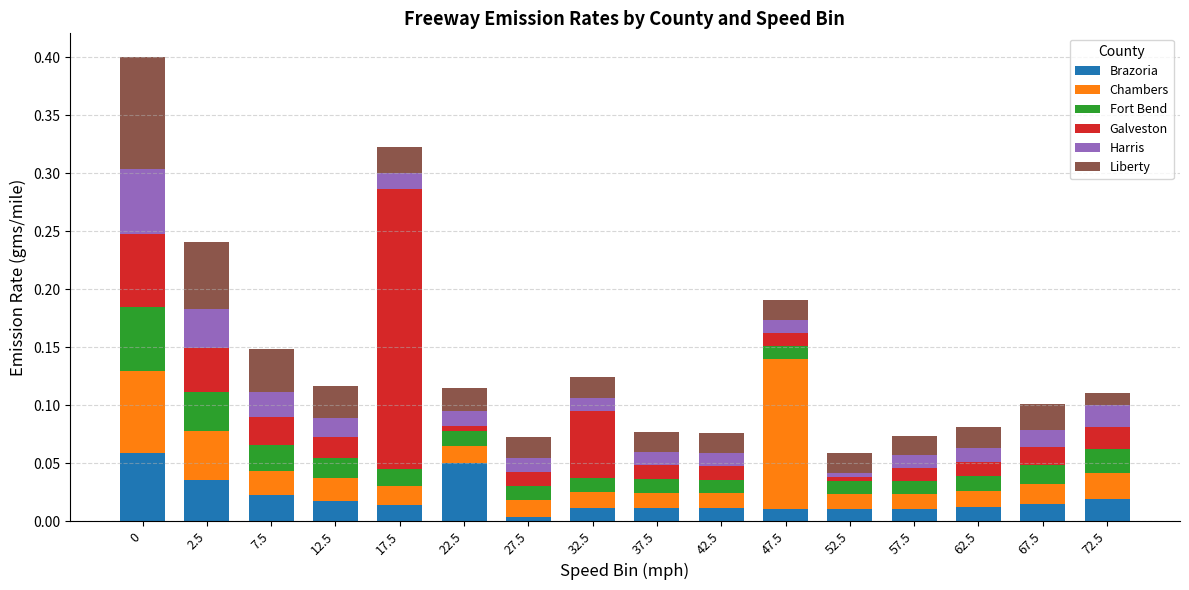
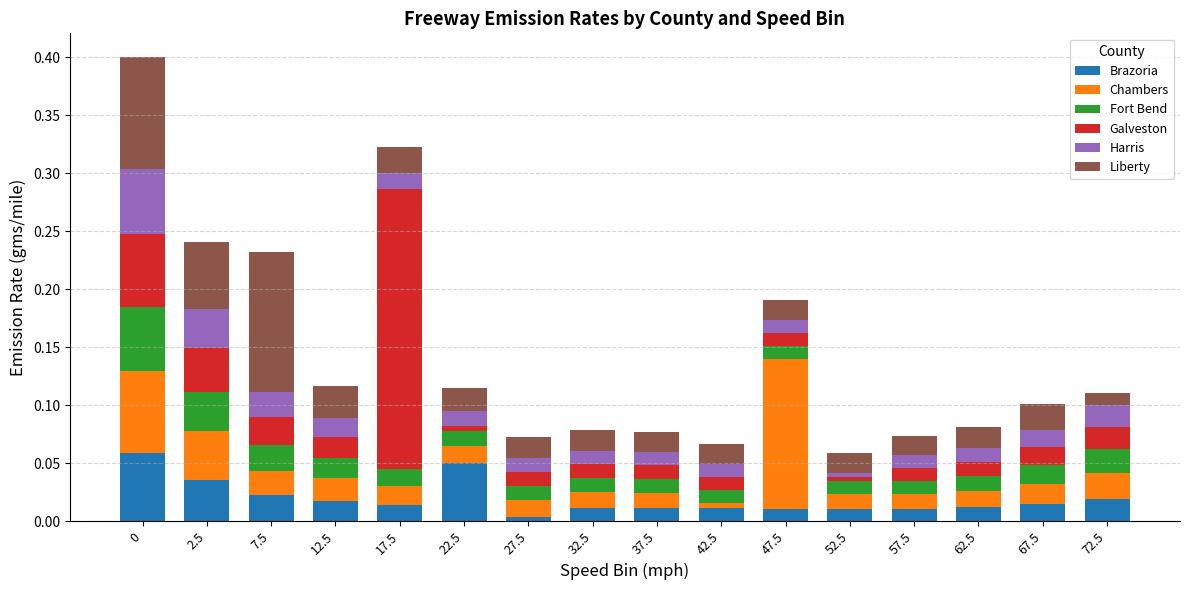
Liberty, 7.5: 0.037 -> 0.120
Galveston, 32.5: 0.058 -> 0.012
Chambers, 42.5: 0.013 -> 0.004
